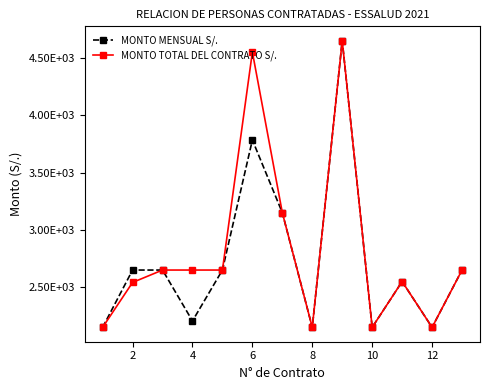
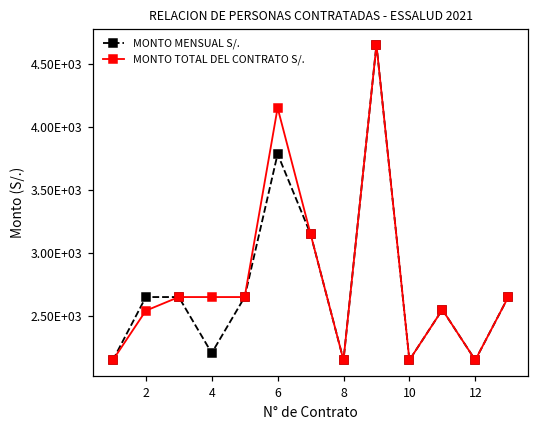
MONTO TOTAL DEL CONTRATO S/., 6: 4550 -> 4150
